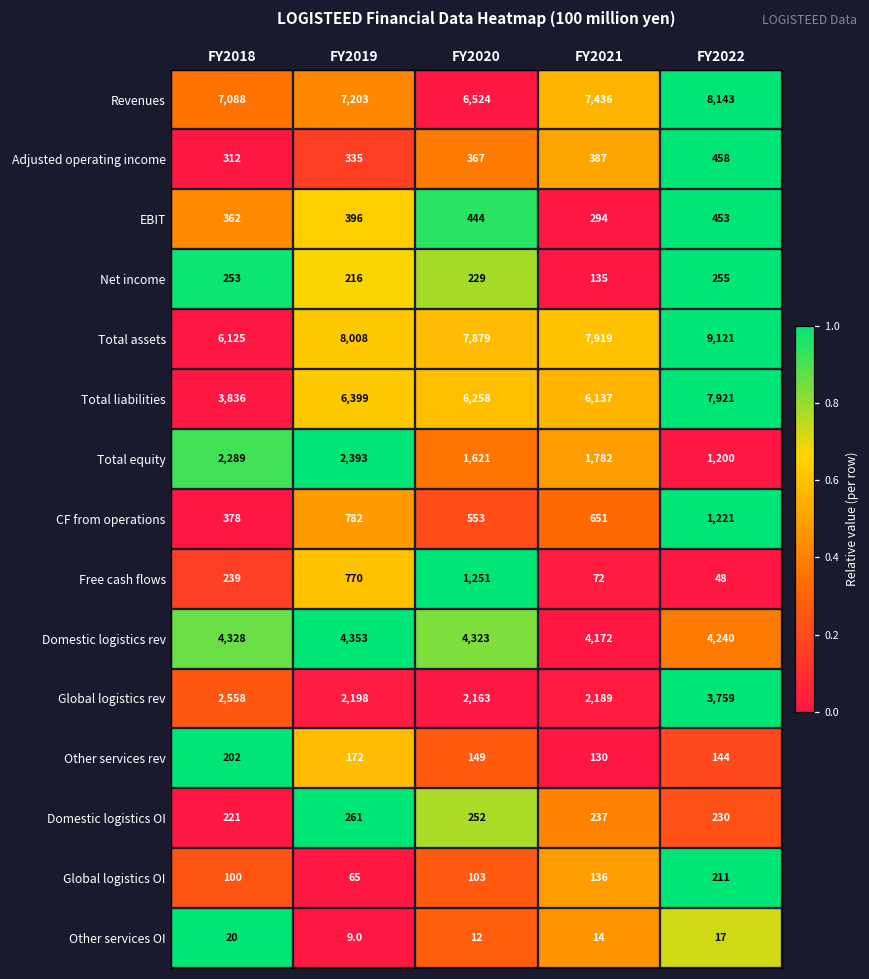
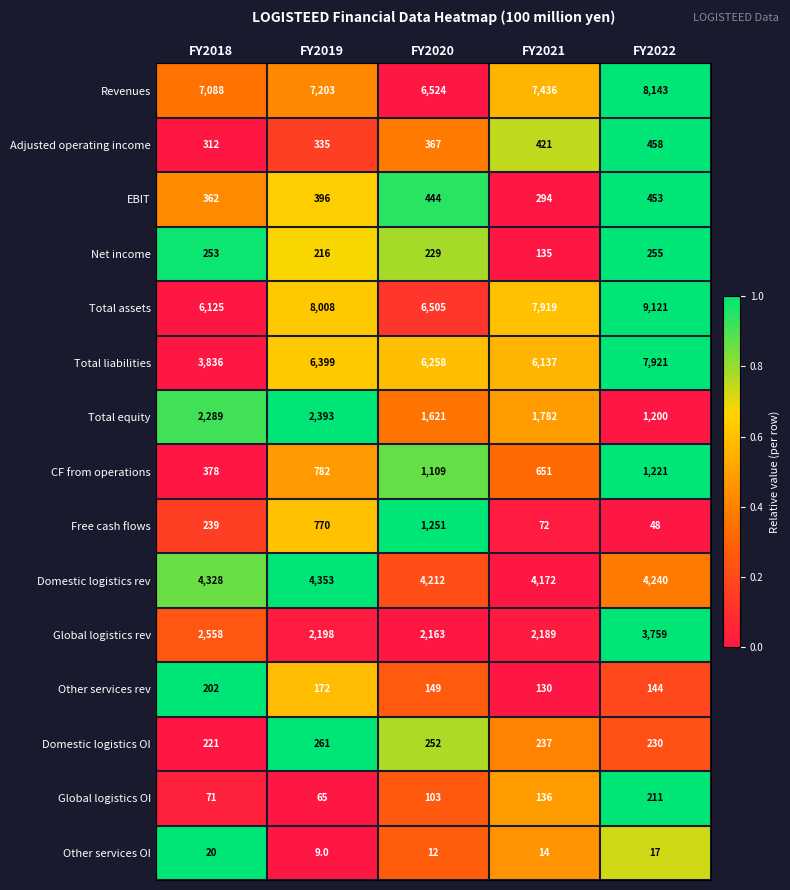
Adjusted operating income, FY2021: 387 -> 421
Total assets, FY2020: 7,879 -> 6,505
CF from operations, FY2020: 553 -> 1,109
Domestic logistics rev, FY2020: 4,323 -> 4,212
Global logistics OI, FY2018: 100 -> 71
